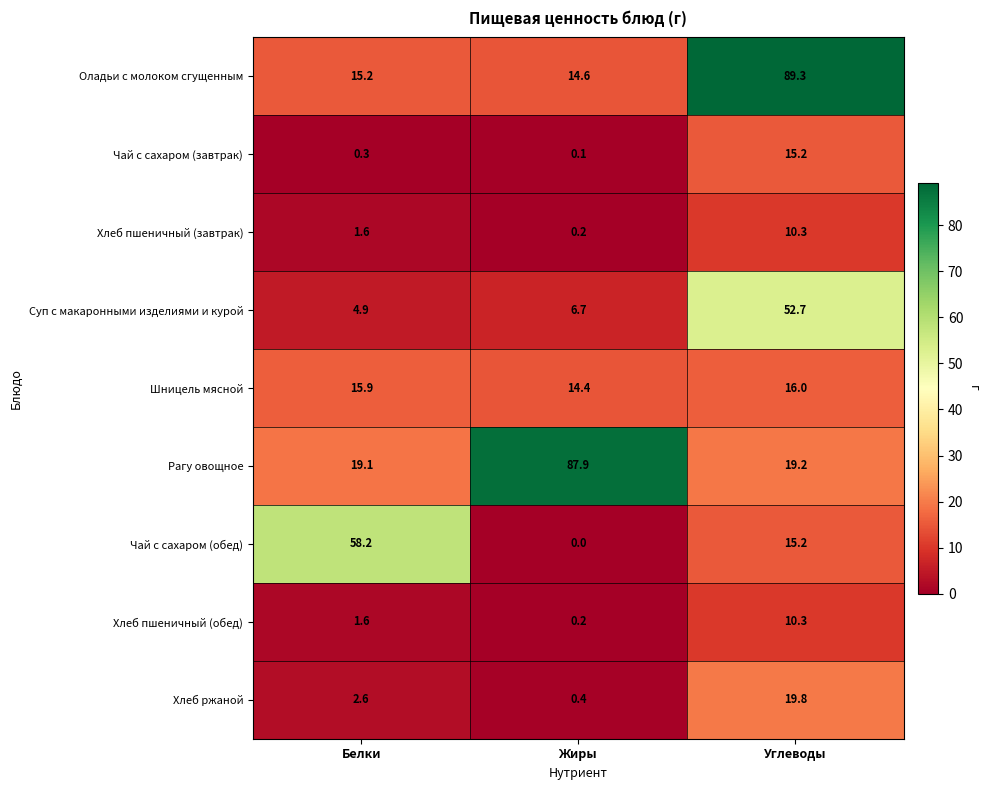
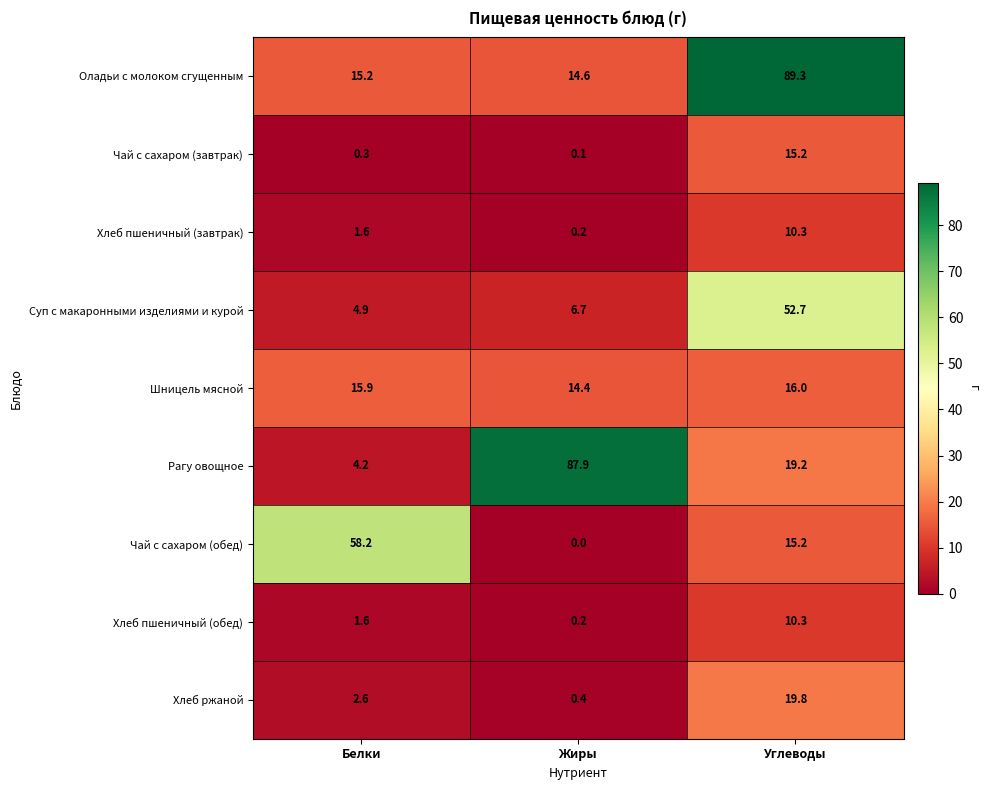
Рагу овощное, Белки: 19.1 -> 4.2
